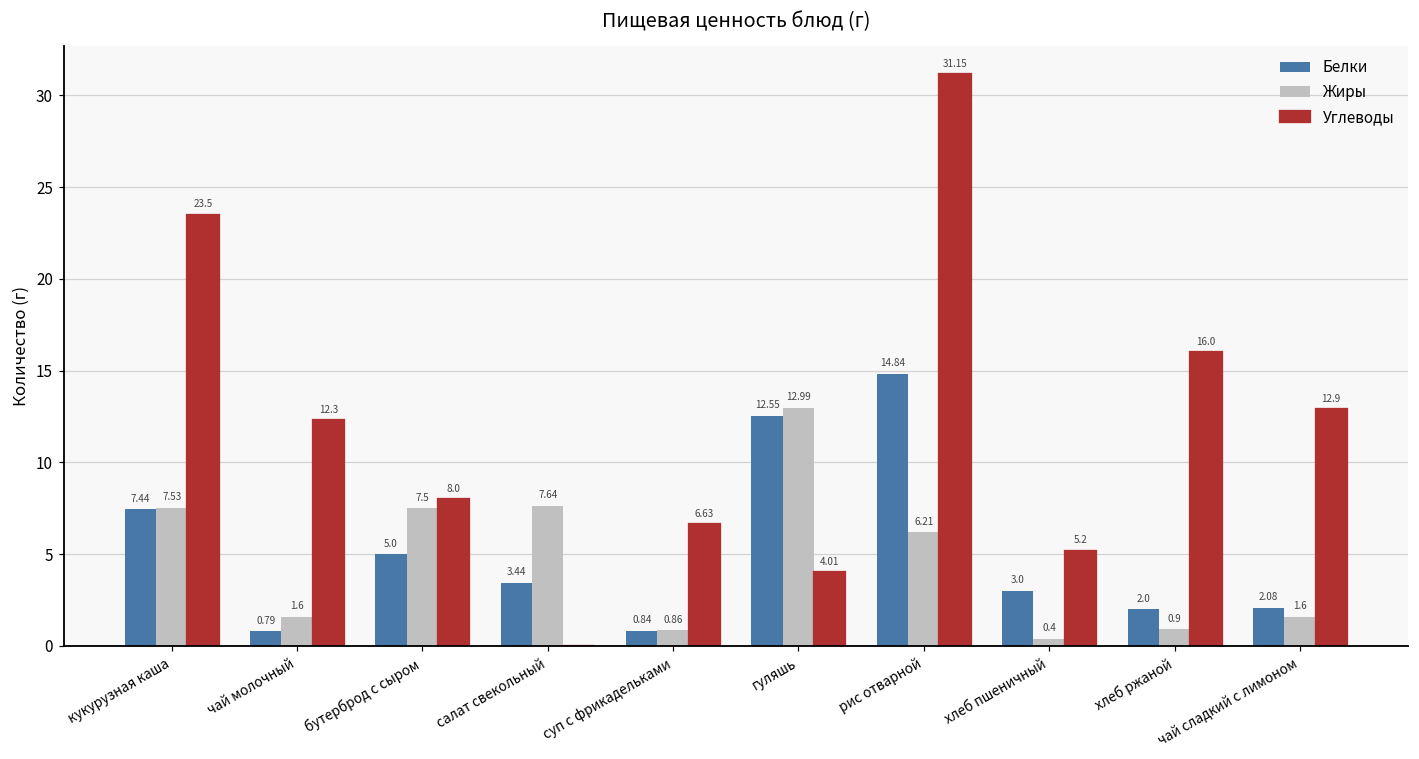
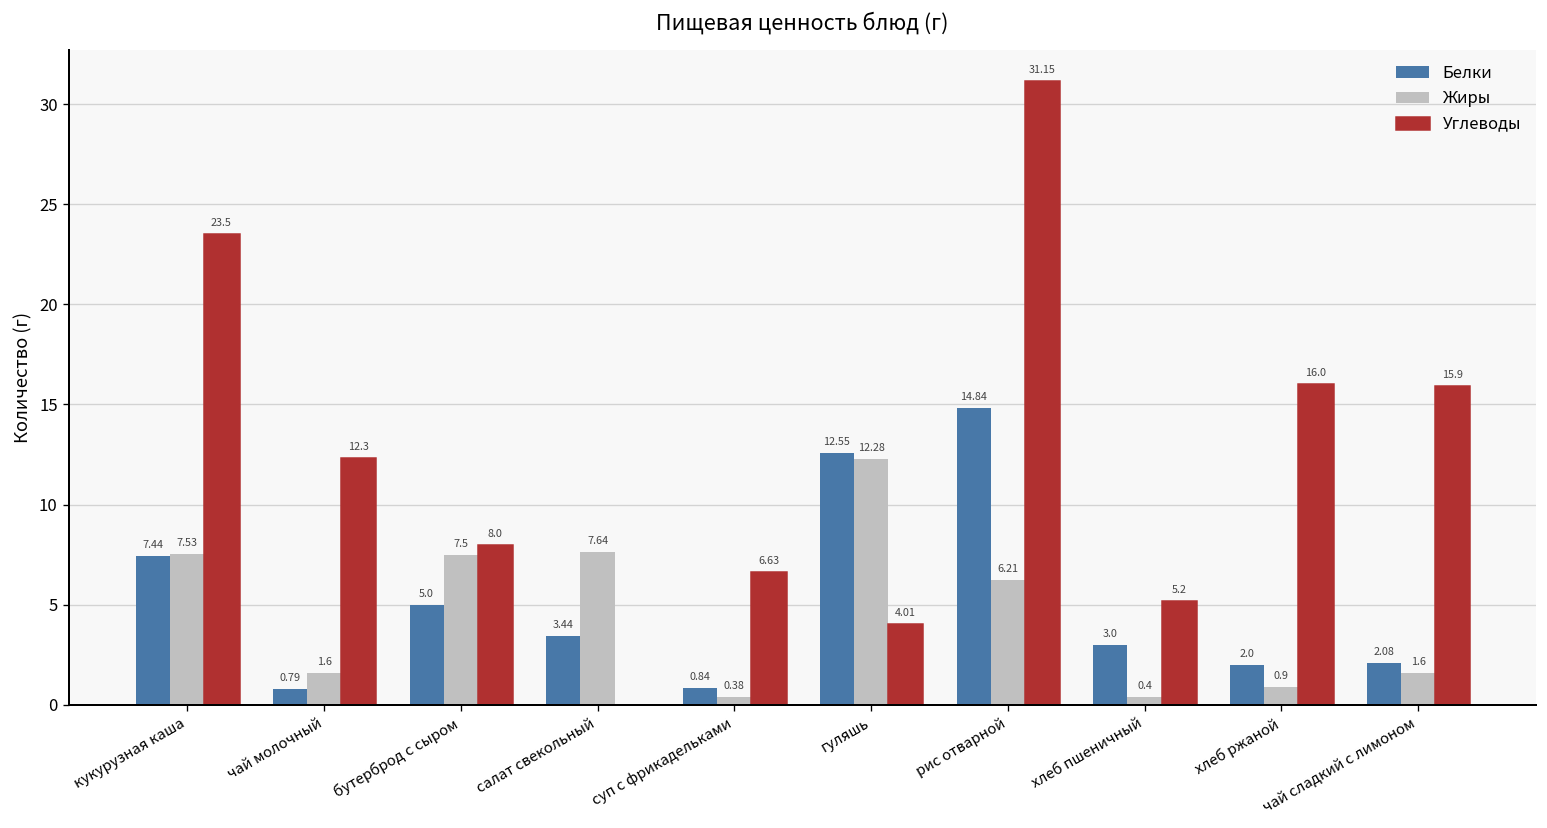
Жиры, суп с фрикадельками: 0.86 -> 0.38
Жиры, гуляшь: 12.99 -> 12.28
Углеводы, чай сладкий с лимоном: 12.9 -> 15.9
